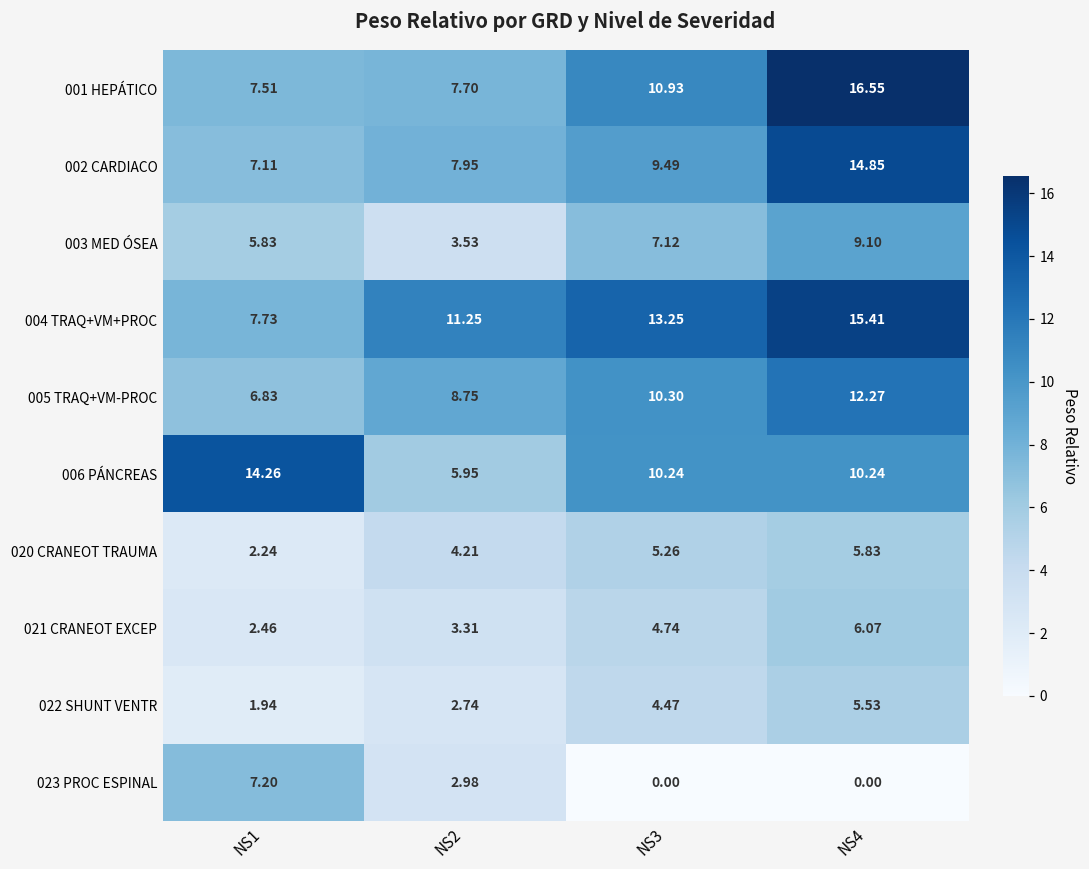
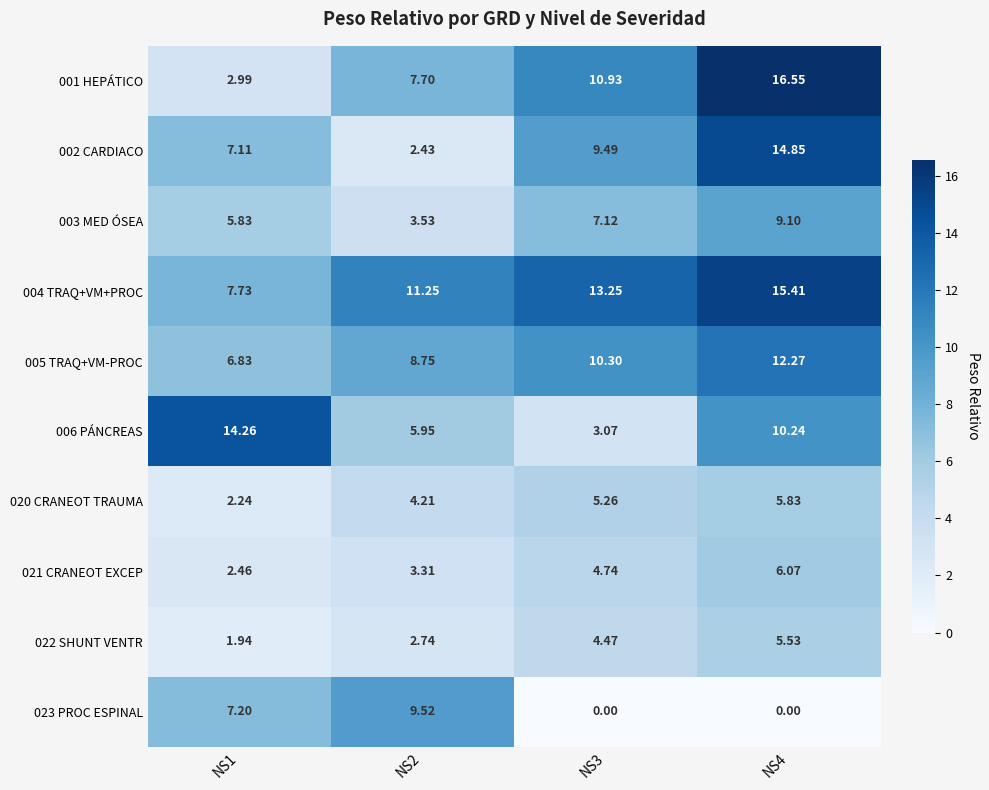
001 HEPÁTICO, NS1: 7.51 -> 2.99
002 CARDIACO, NS2: 7.95 -> 2.43
006 PÁNCREAS, NS3: 10.24 -> 3.07
023 PROC ESPINAL, NS2: 2.98 -> 9.52
